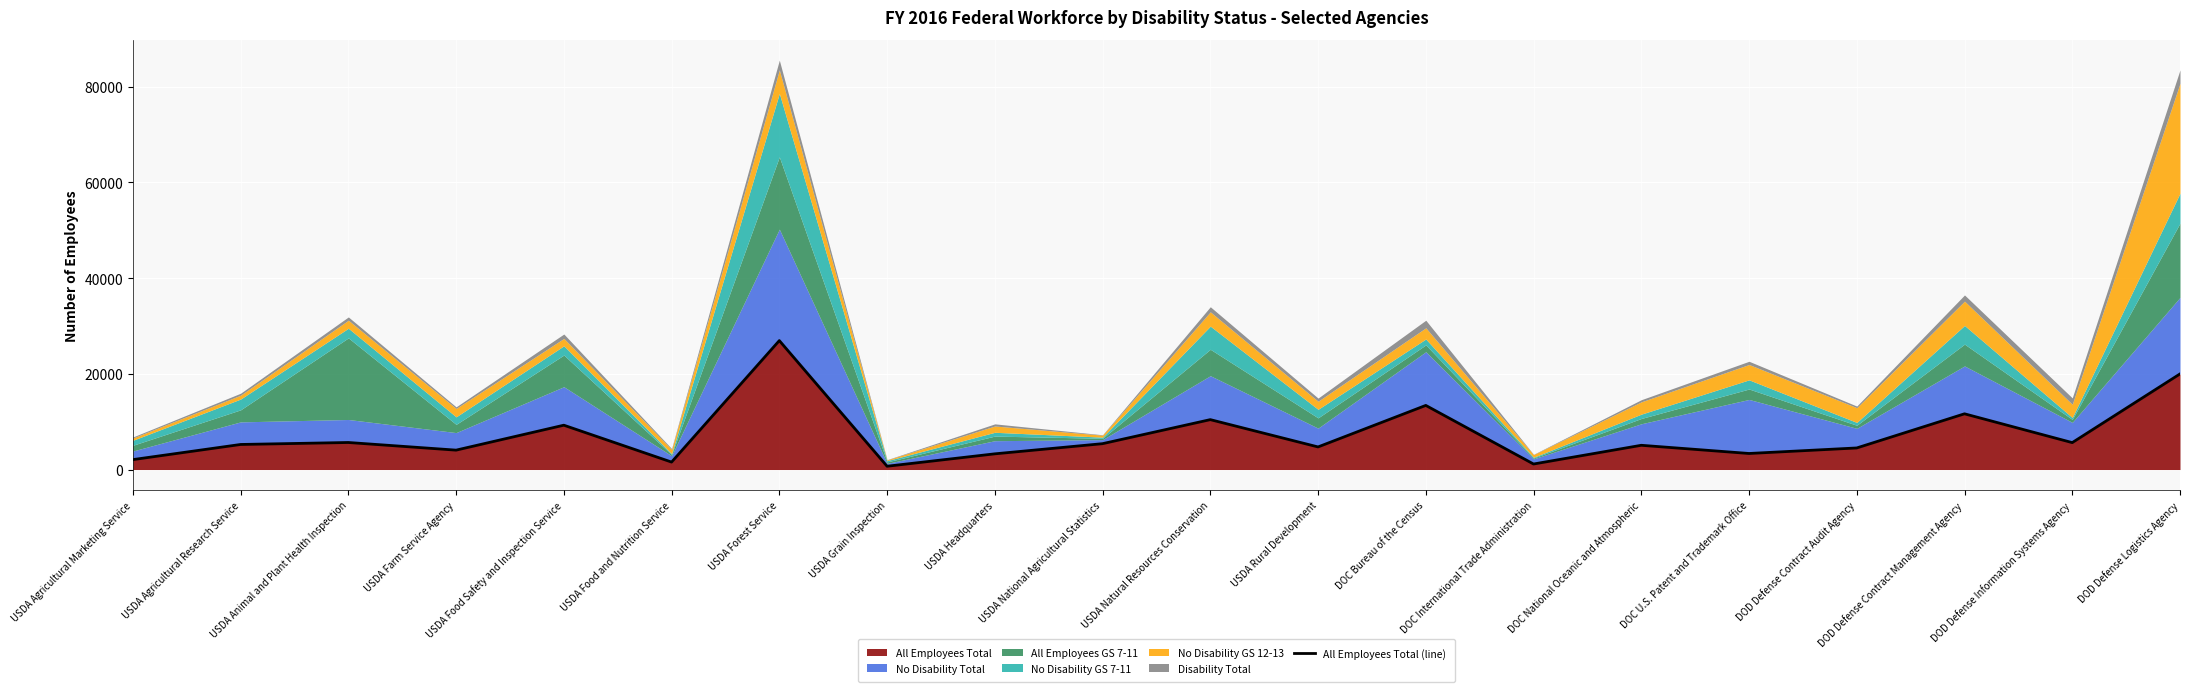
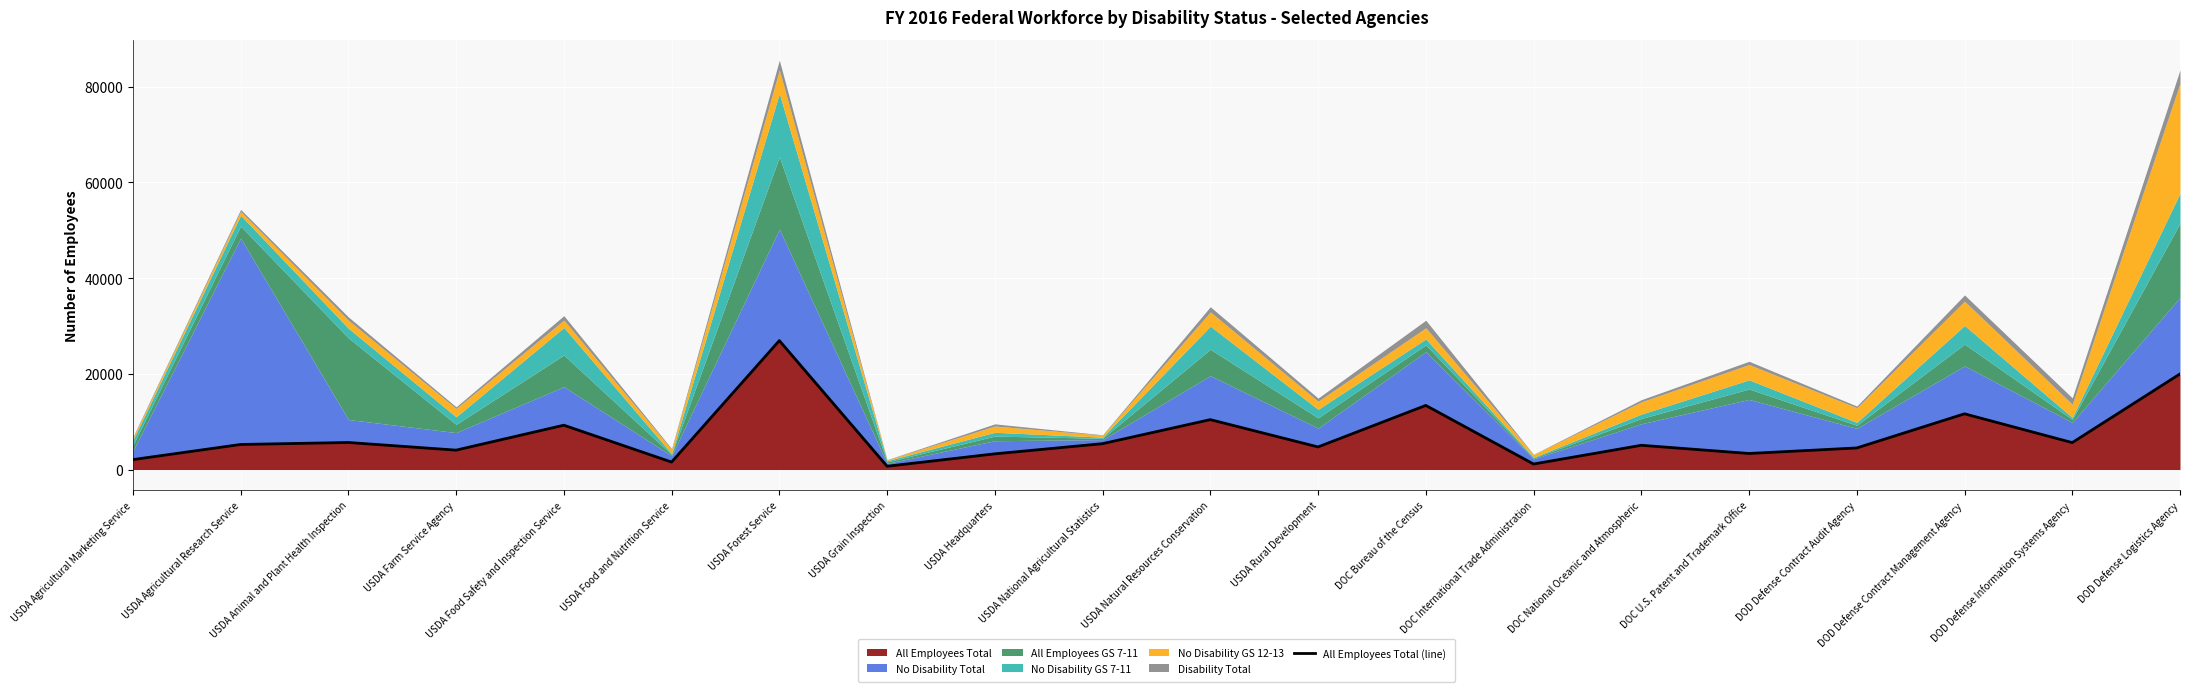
No Disability Total, USDA Agricultural Research Service: 5000 -> 43000
No Disability GS 7-11, USDA Food Safety and Inspection Service: 2000 -> 6000
